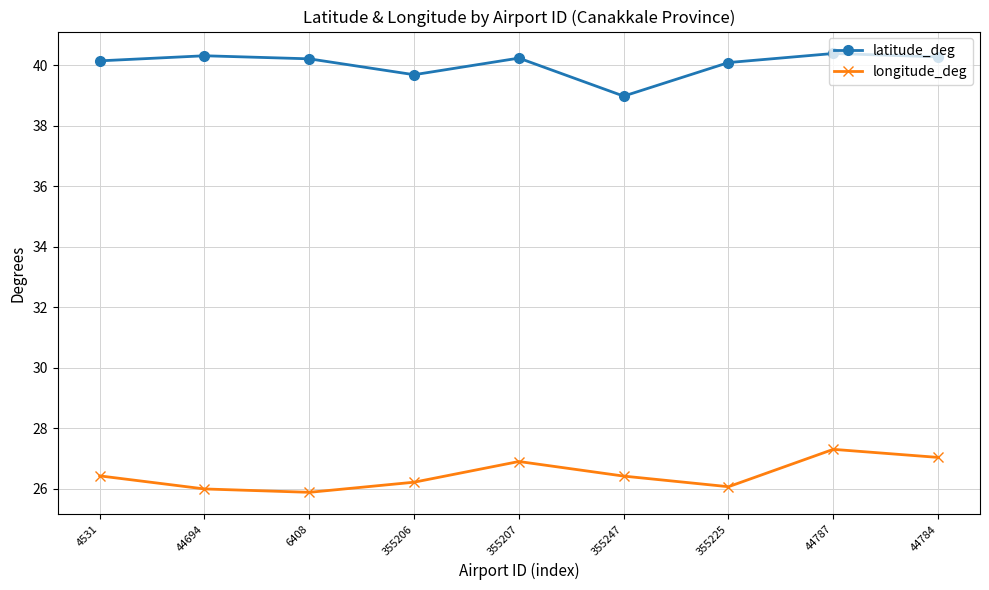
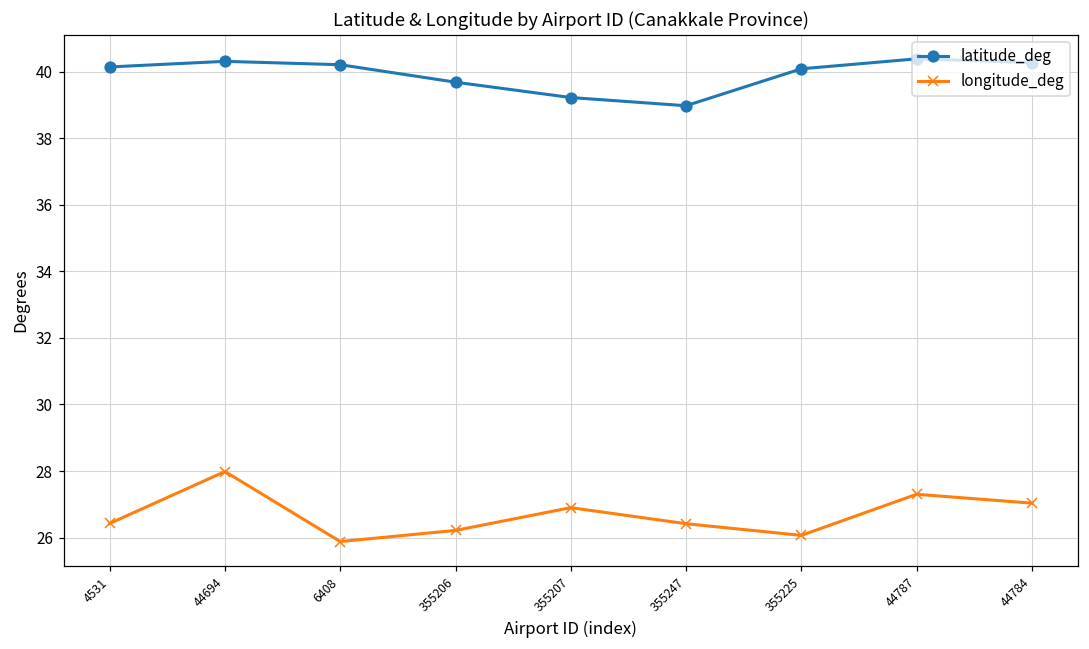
longitude_deg, 44694: 26.0 -> 28.0
latitude_deg, 355207: 40.2 -> 39.2
